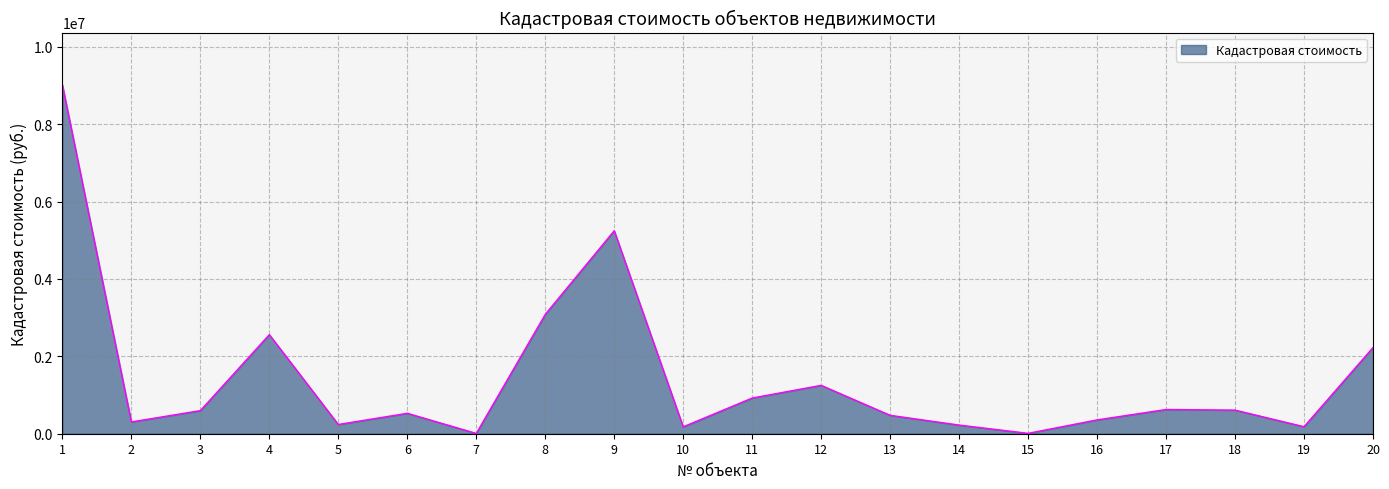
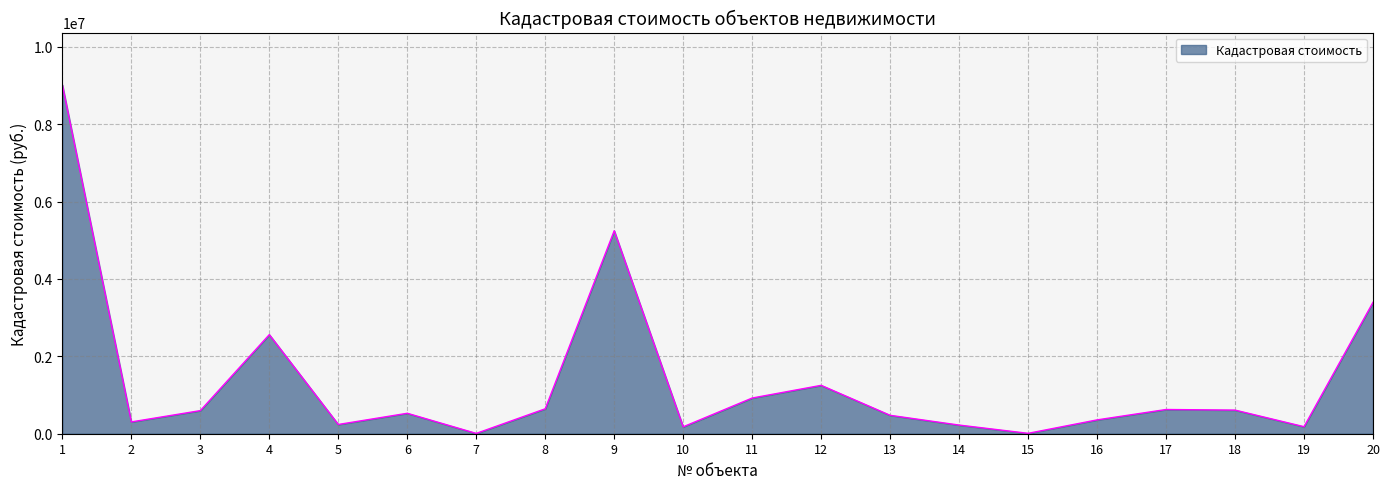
8: 3100000 -> 600000
20: 2200000 -> 3400000
